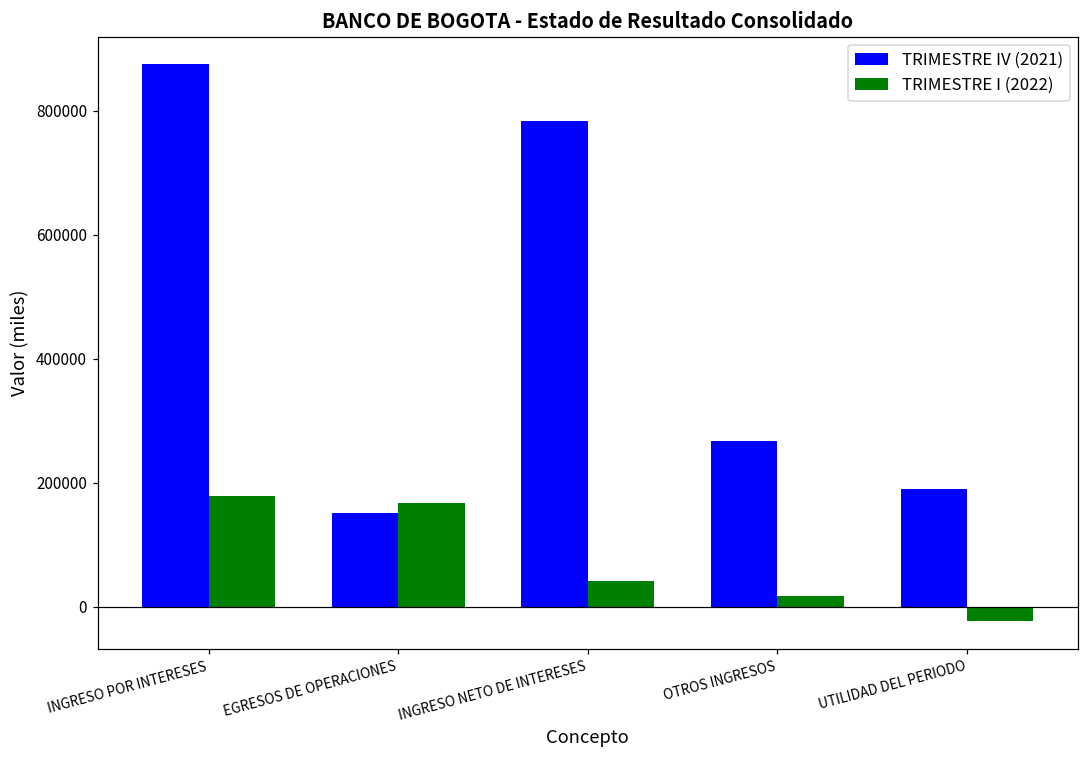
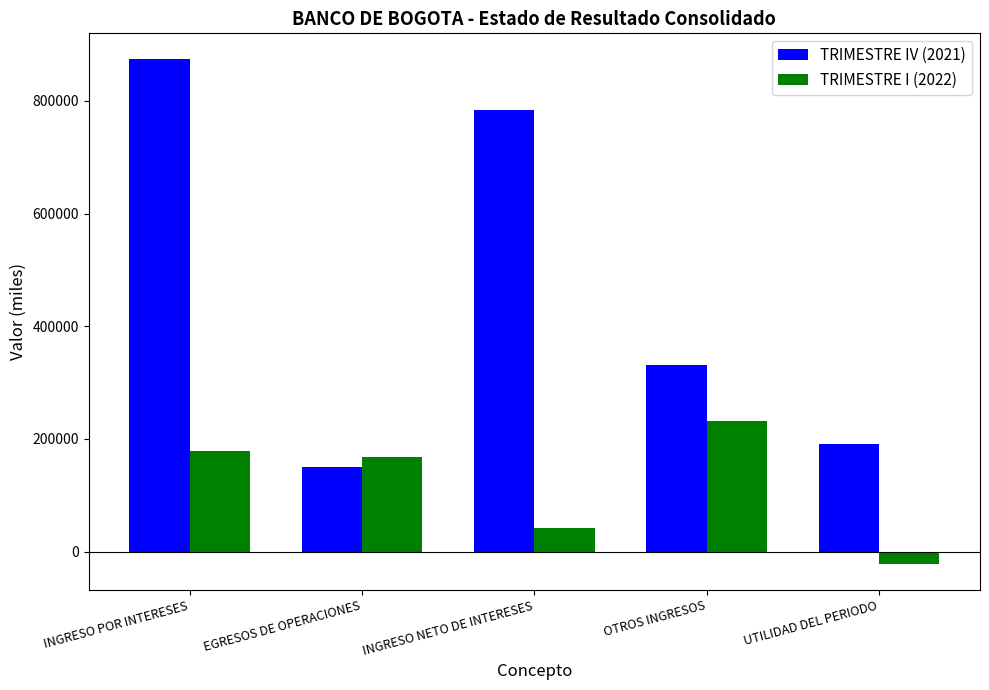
TRIMESTRE IV (2021), OTROS INGRESOS: 270000 -> 330000
TRIMESTRE I (2022), OTROS INGRESOS: 20000 -> 230000
